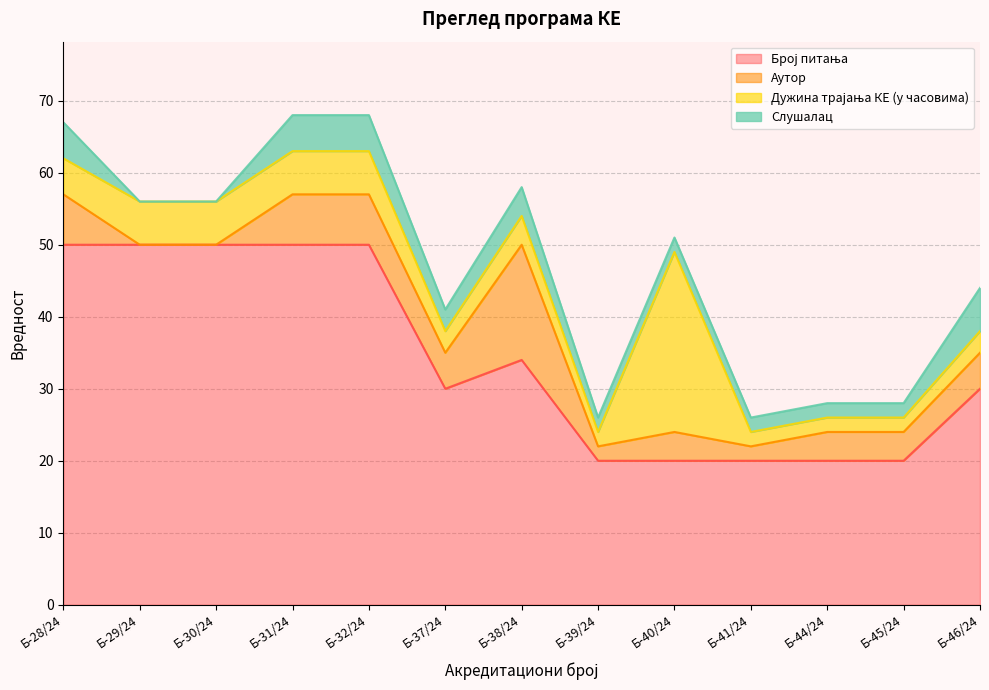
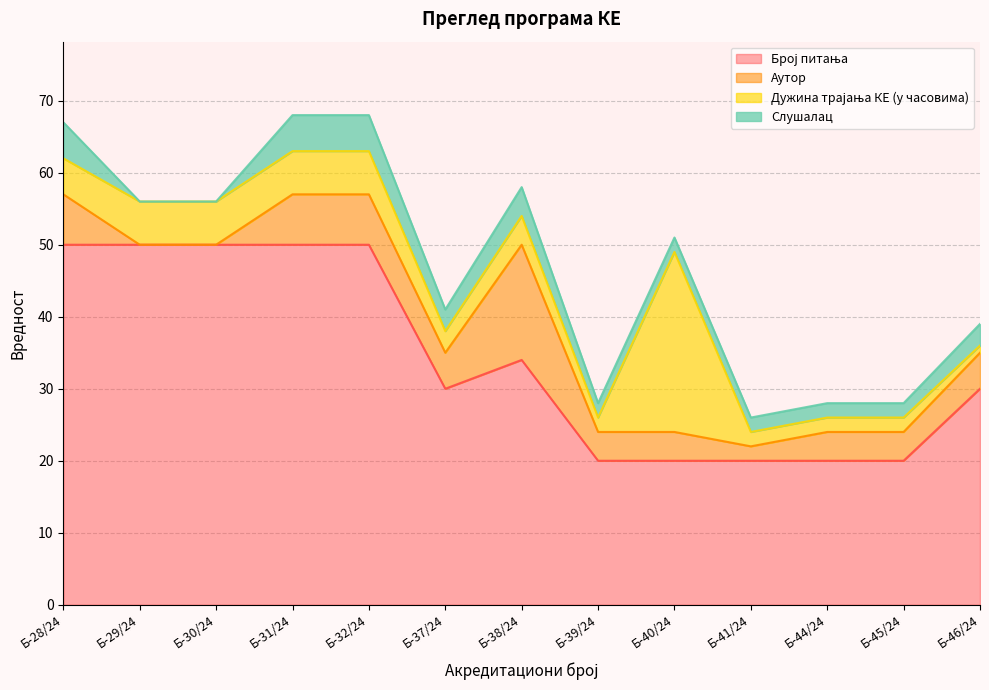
Аутор, Б-39/24: 2 -> 4
Дужина трајања КЕ (у часовима), Б-46/24: 3 -> 1
Слушалац, Б-46/24: 6 -> 3
